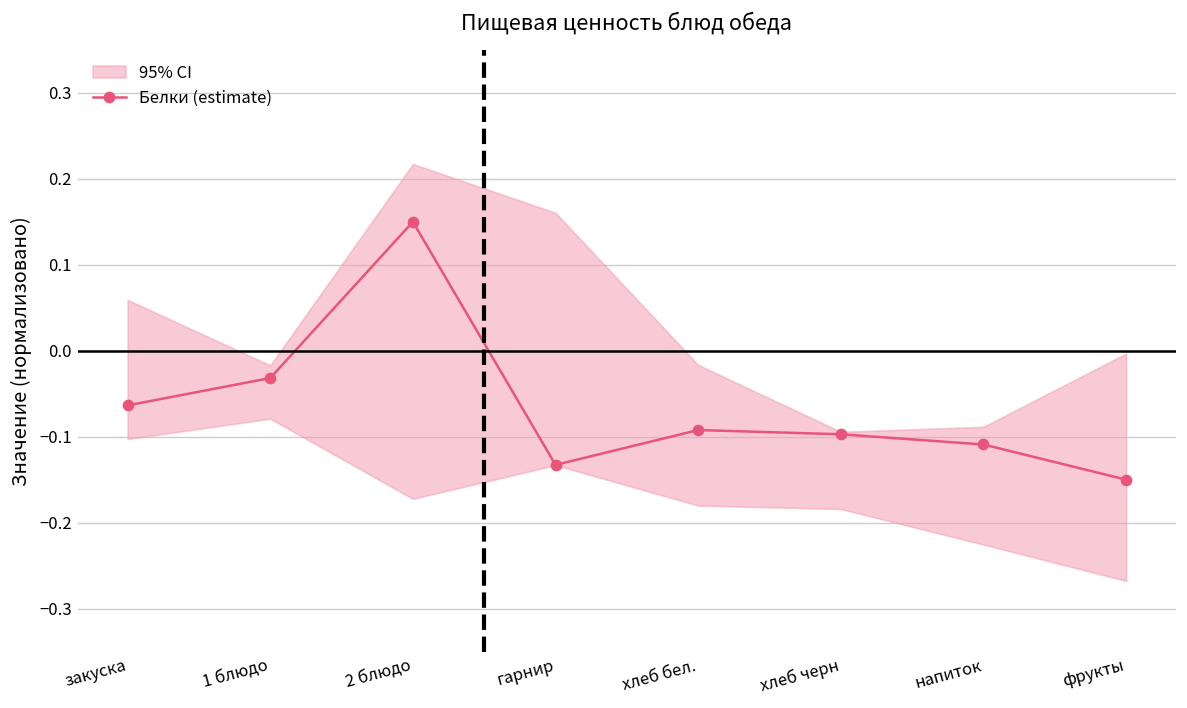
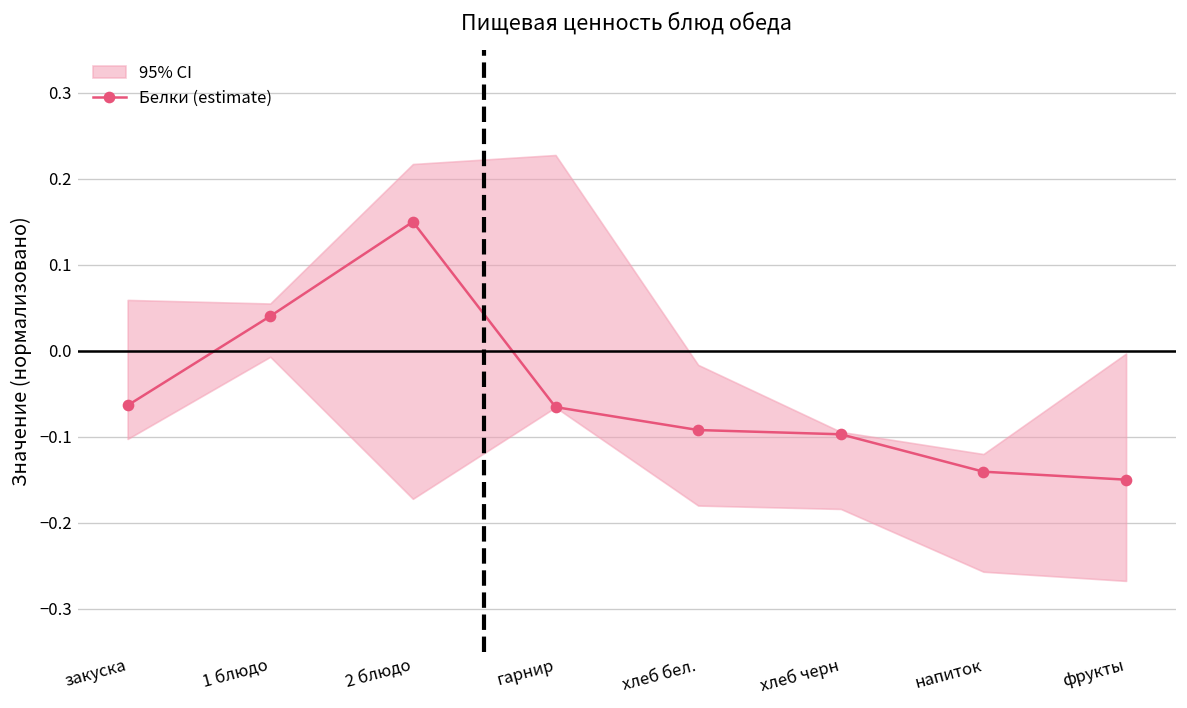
Белки (estimate), 1 блюдо: -0.03 -> 0.04
Белки (estimate), гарнир: -0.13 -> -0.07
Белки (estimate), напиток: -0.11 -> -0.14
